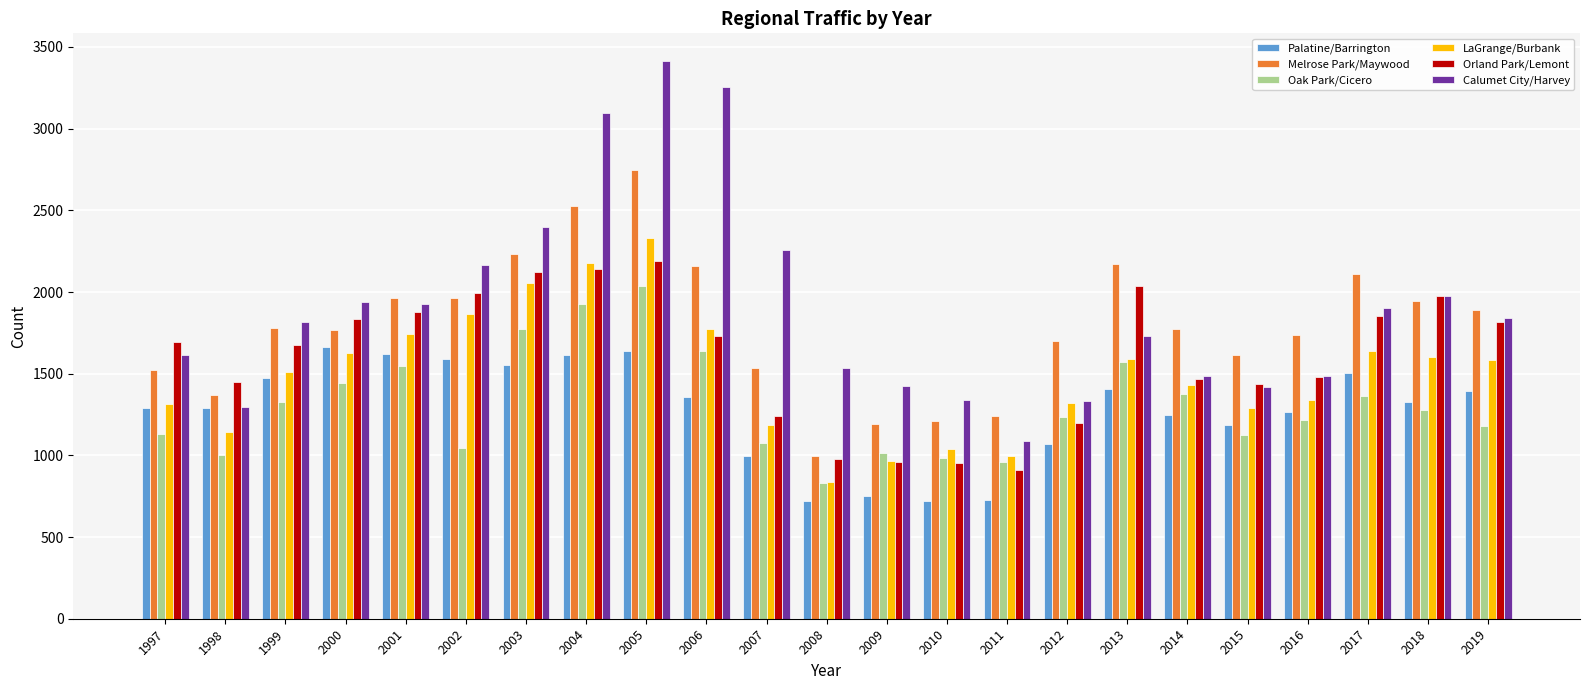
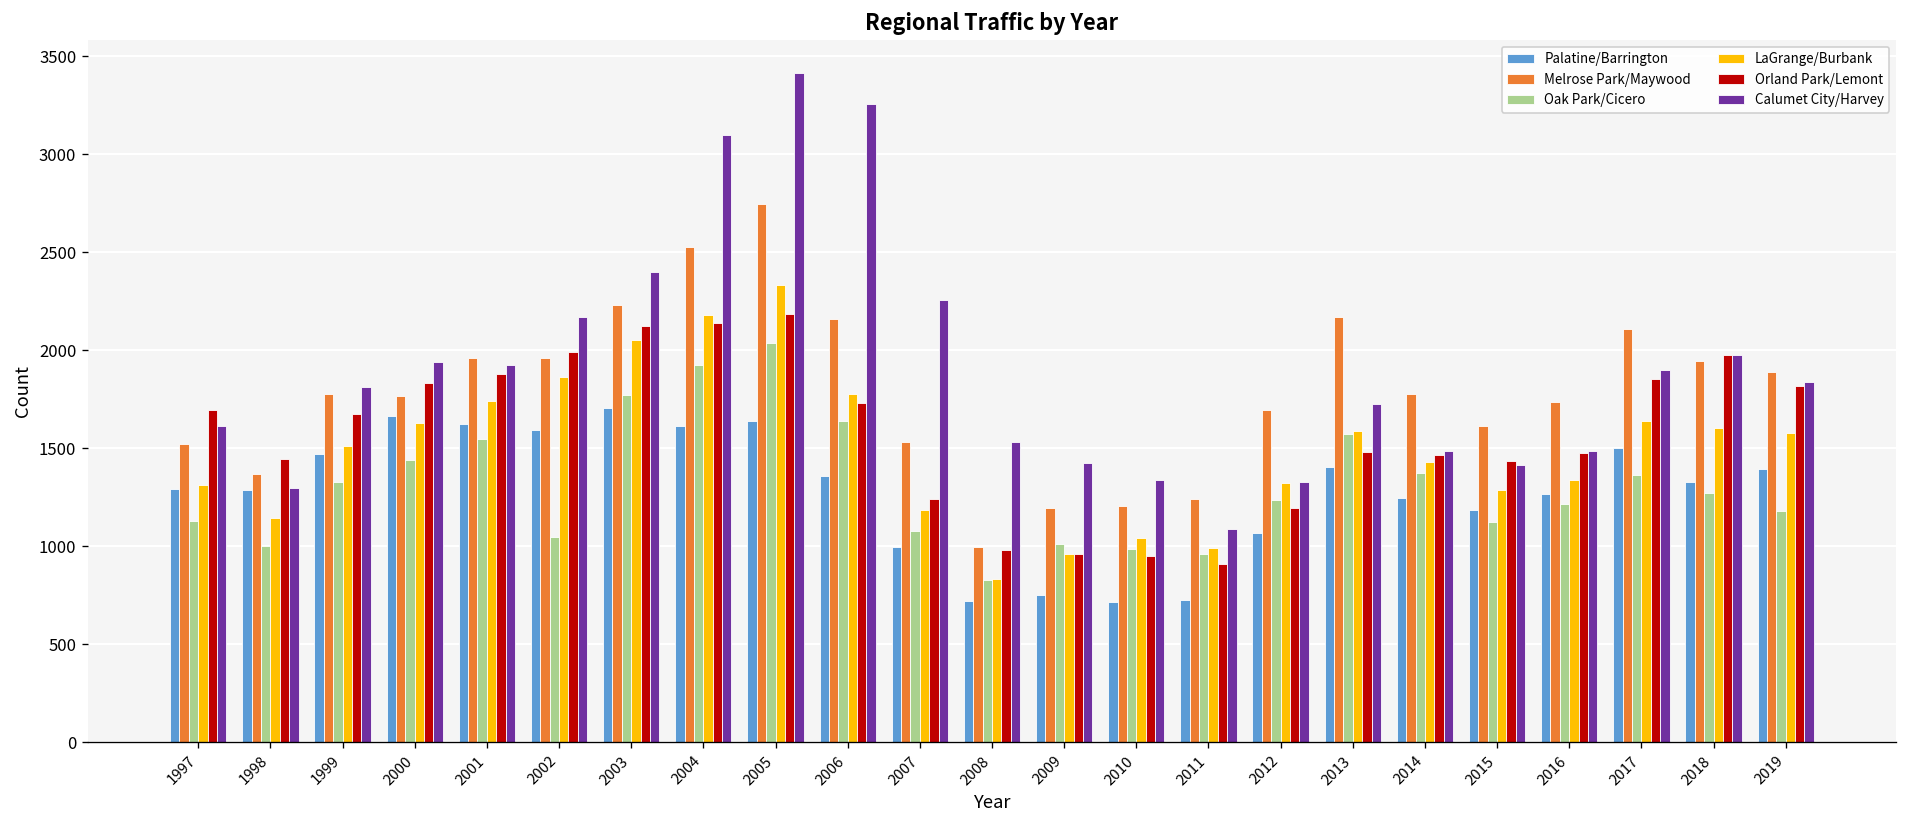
Palatine/Barrington, 2003: 1560 -> 1710
Orland Park/Lemont, 2013: 2030 -> 1480
